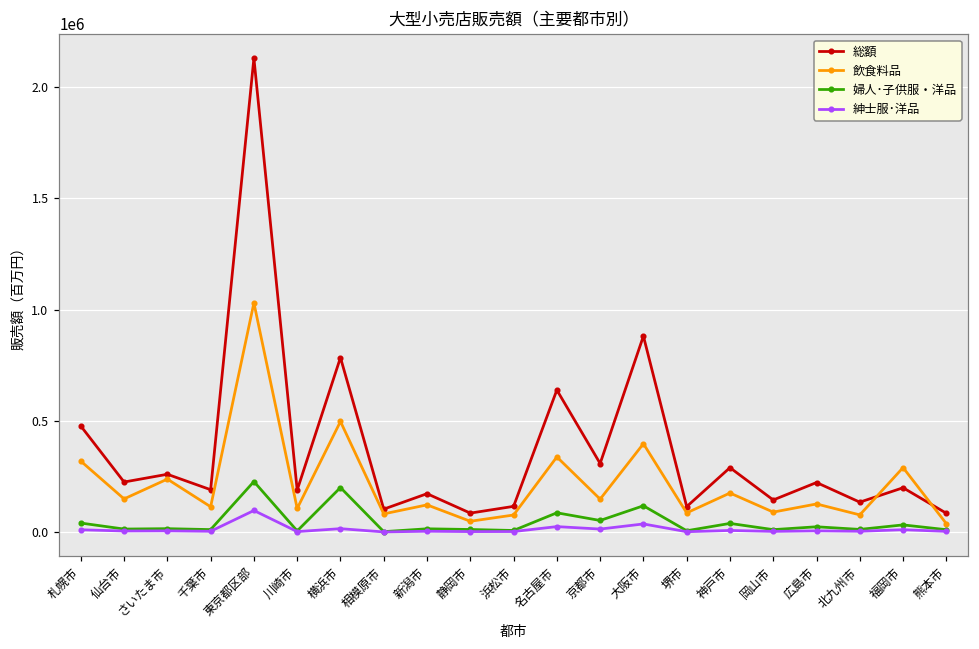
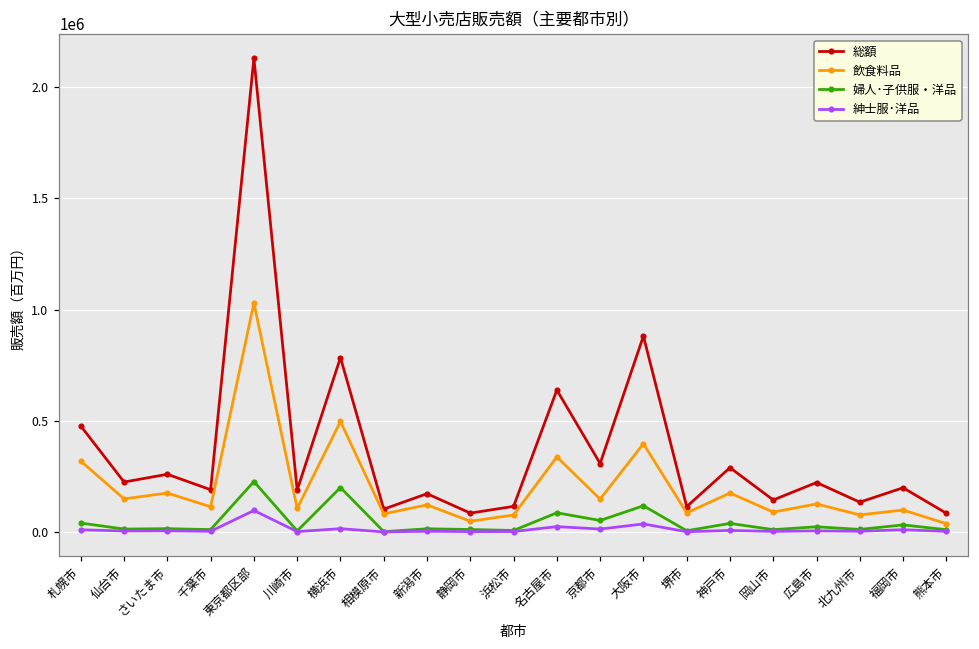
飲食料品, さいたま市: 240000 -> 180000
飲食料品, 福岡市: 290000 -> 100000
